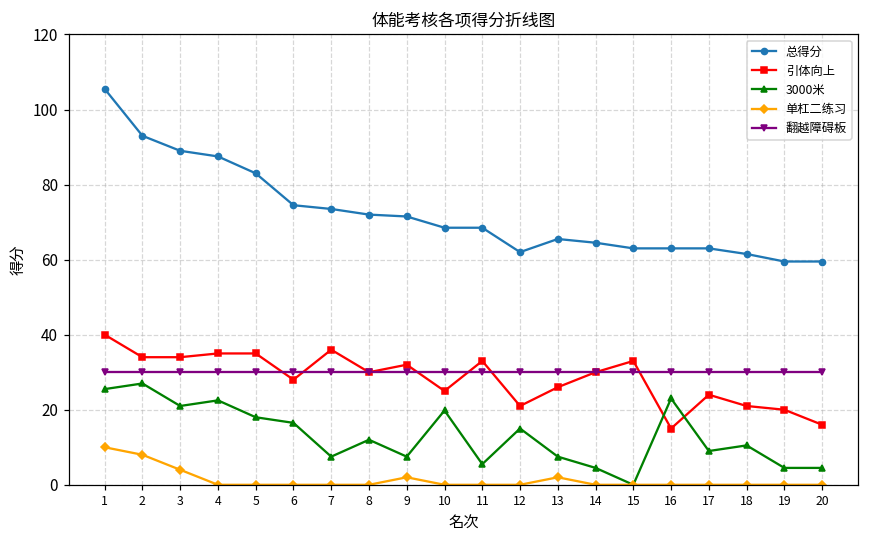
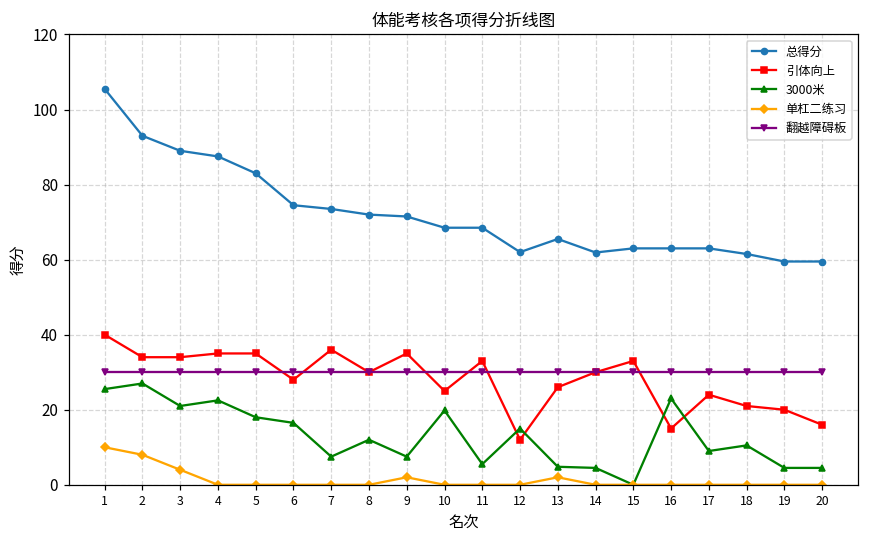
引体向上, 9: 32 -> 35
引体向上, 12: 21 -> 12
3000米, 13: 8 -> 5
总得分, 14: 65 -> 62
